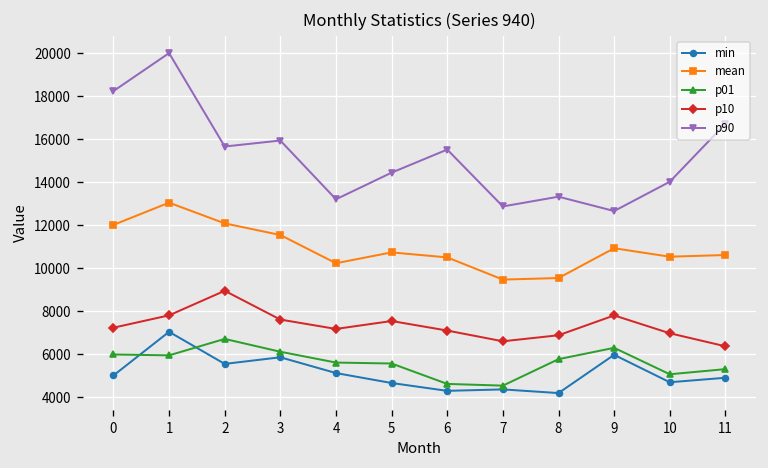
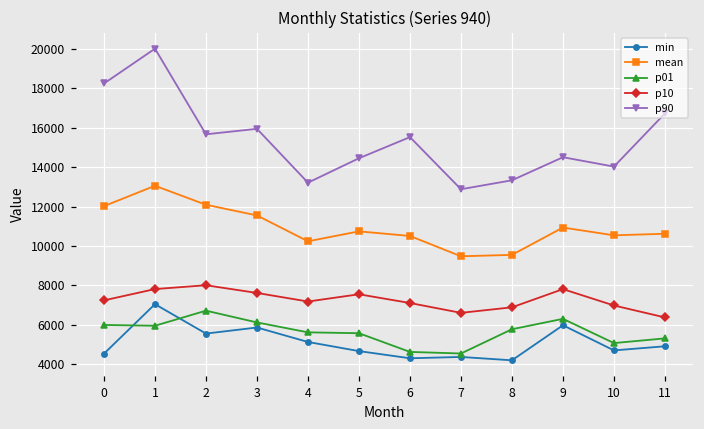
min, 0: 5000 -> 4500
p10, 2: 9000 -> 8000
p90, 9: 12700 -> 14500
